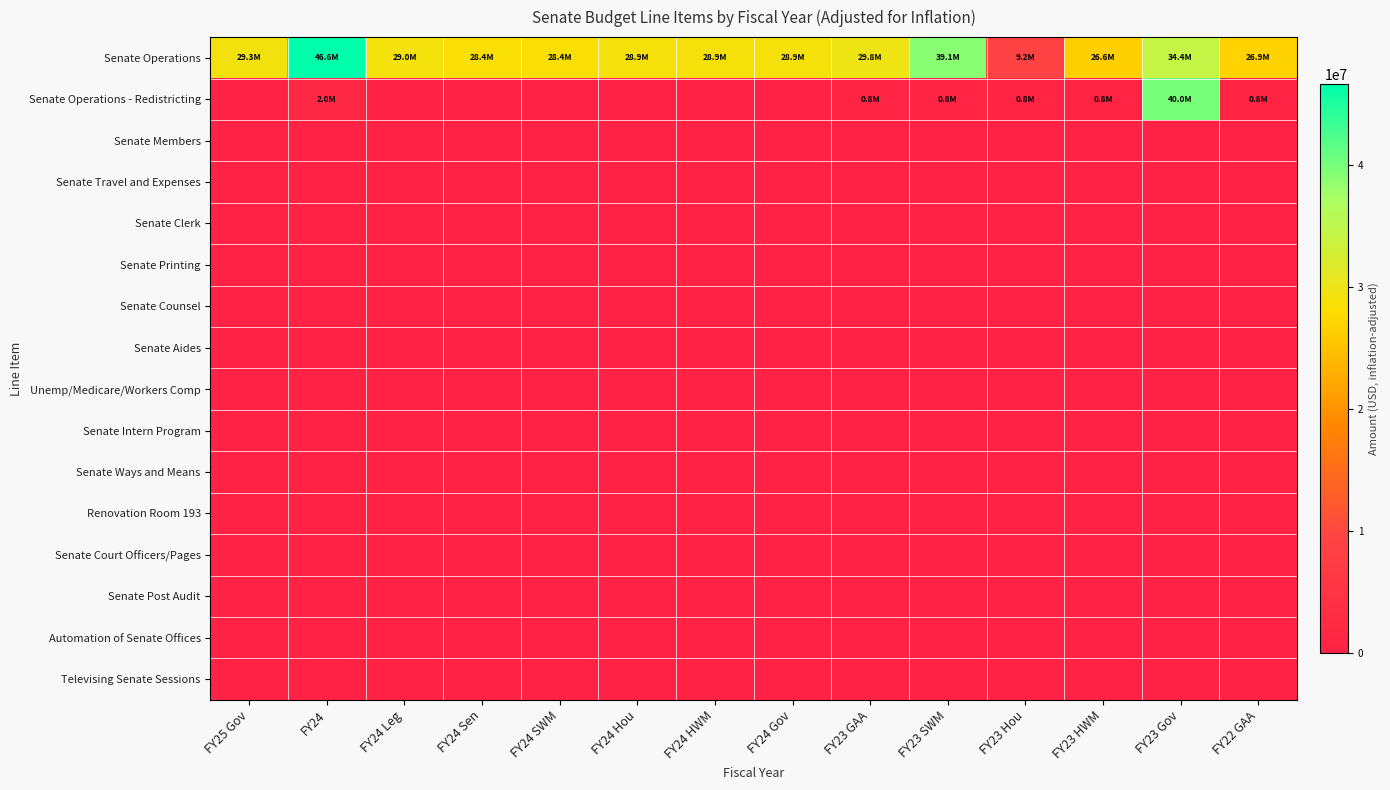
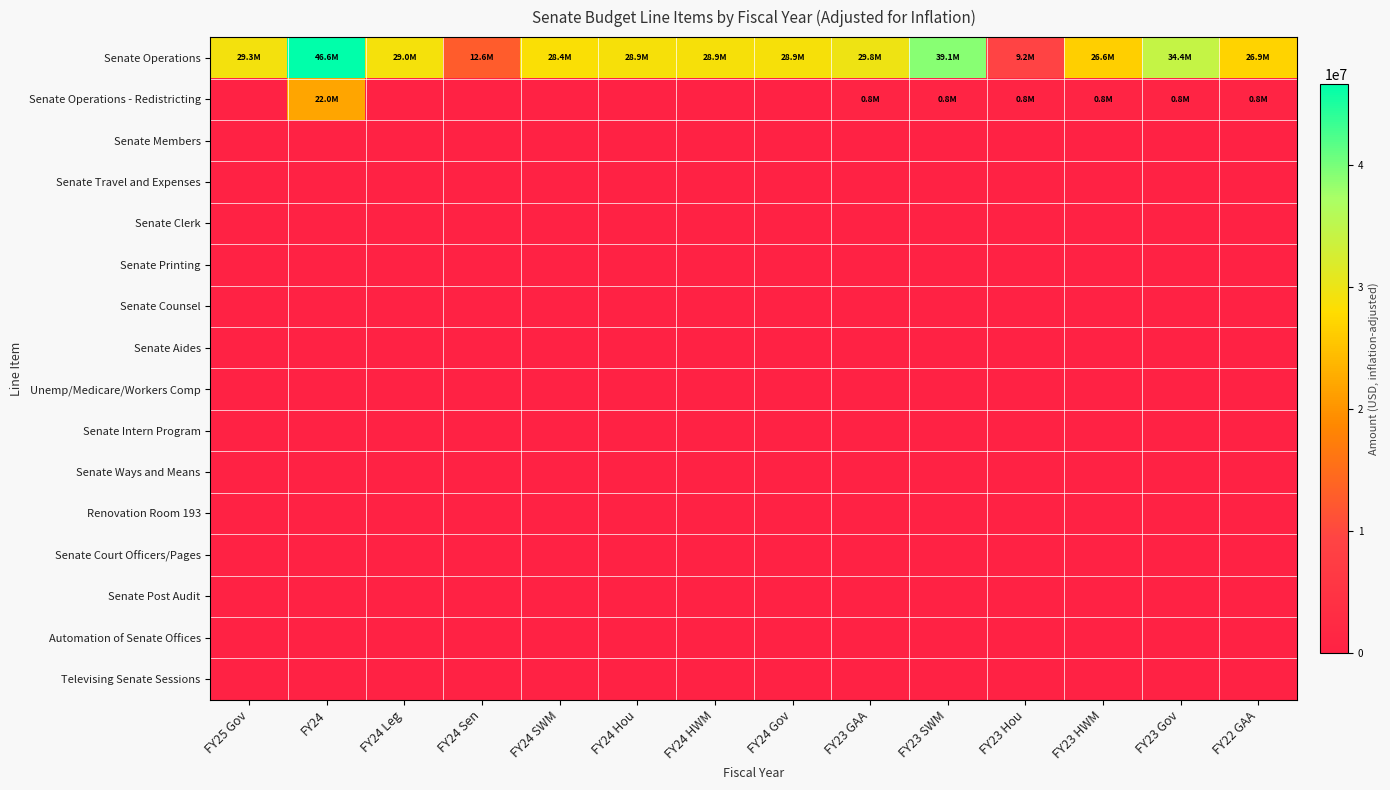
Senate Operations, FY24 Sen: 28.4M -> 12.6M
Senate Operations - Redistricting, FY24: 2.0M -> 22.0M
Senate Operations - Redistricting, FY23 Gov: 40.0M -> 0.8M
